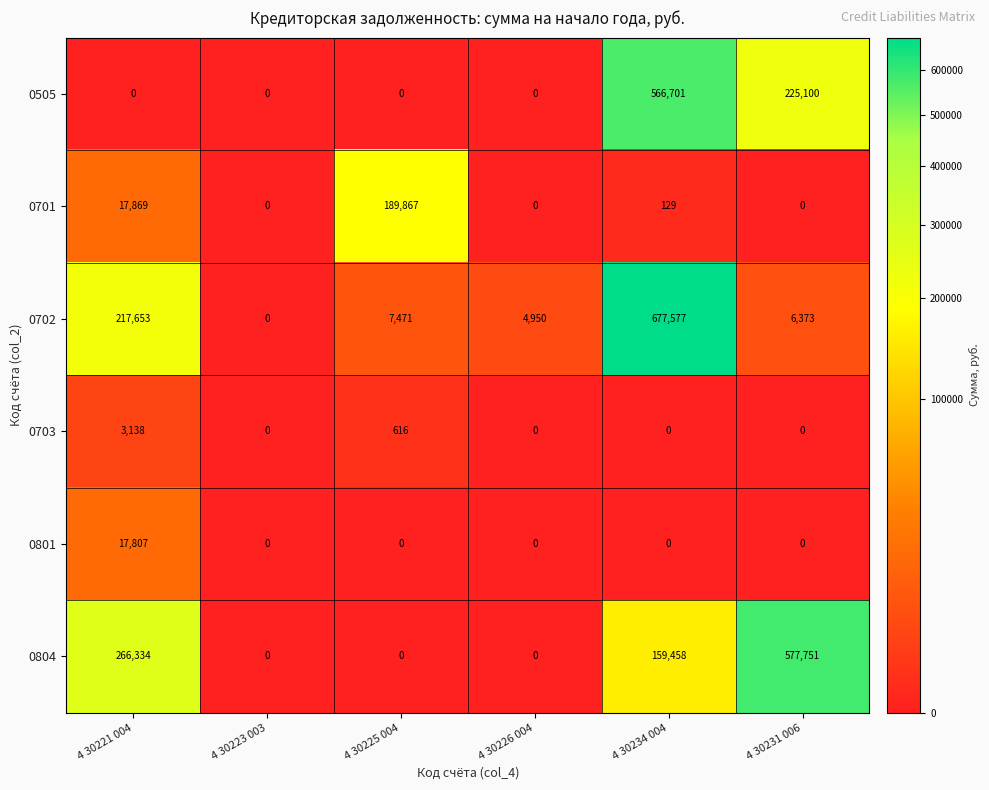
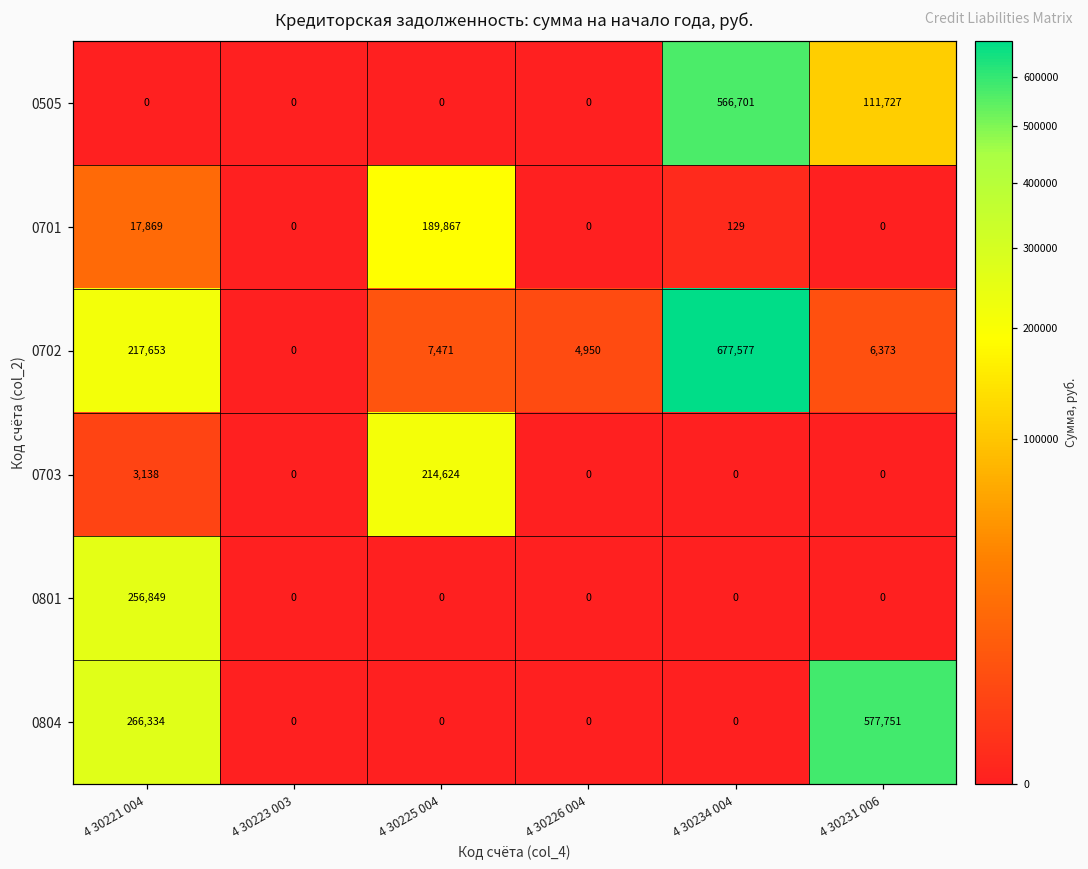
0505, 4 30231 006: 225,100 -> 111,727
0703, 4 30225 004: 616 -> 214,624
0801, 4 30221 004: 17,807 -> 256,849
0804, 4 30234 004: 159,458 -> 0
